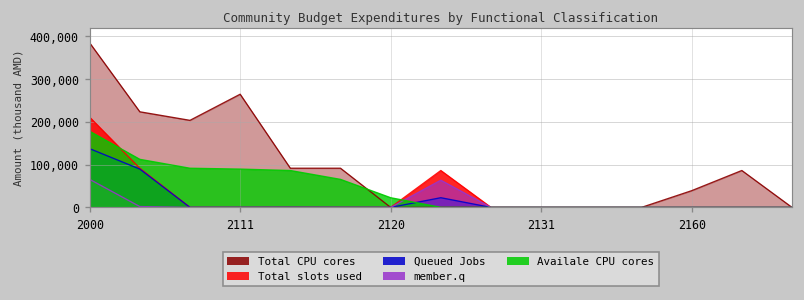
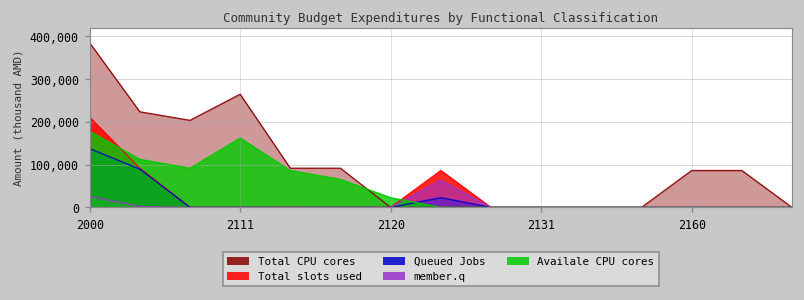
member.q, 2000: 70,000 -> 30,000
Availale CPU cores, 2111: 90,000 -> 160,000
Total CPU cores, 2160: 40,000 -> 90,000
